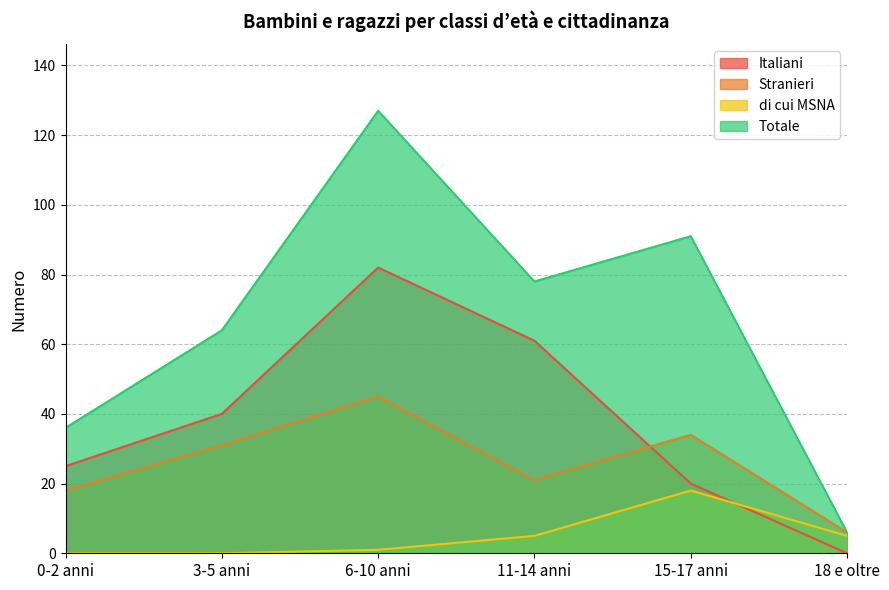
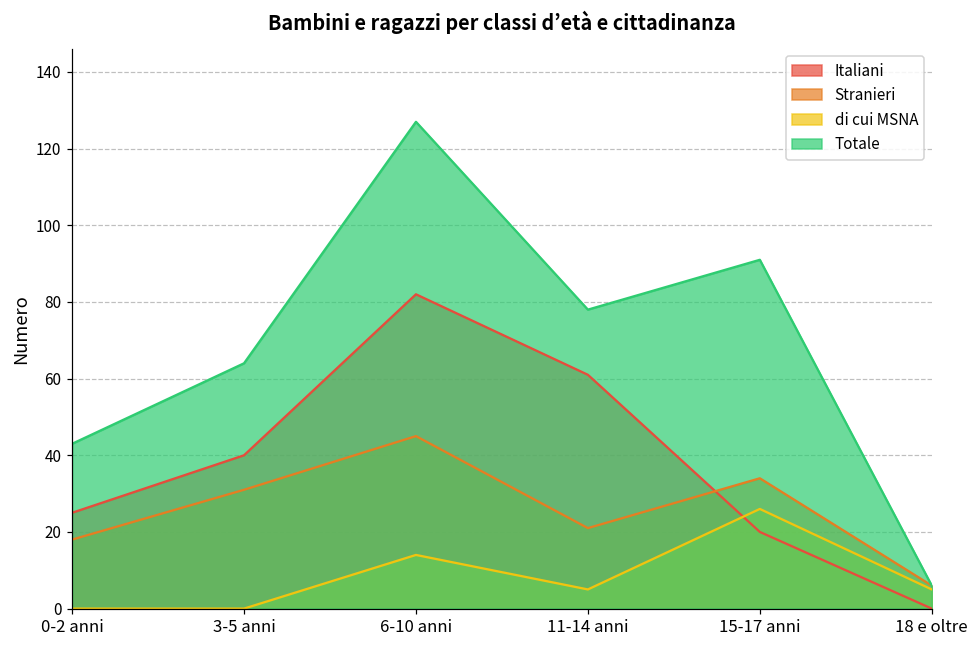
Totale, 0-2 anni: 36 -> 43
di cui MSNA, 6-10 anni: 1 -> 14
di cui MSNA, 15-17 anni: 18 -> 26
